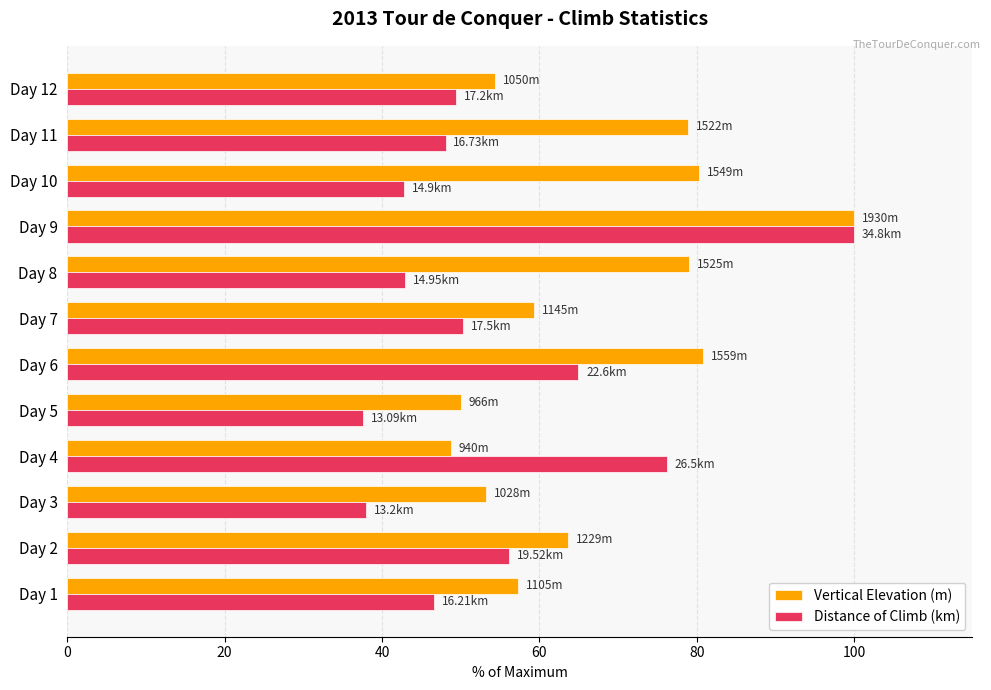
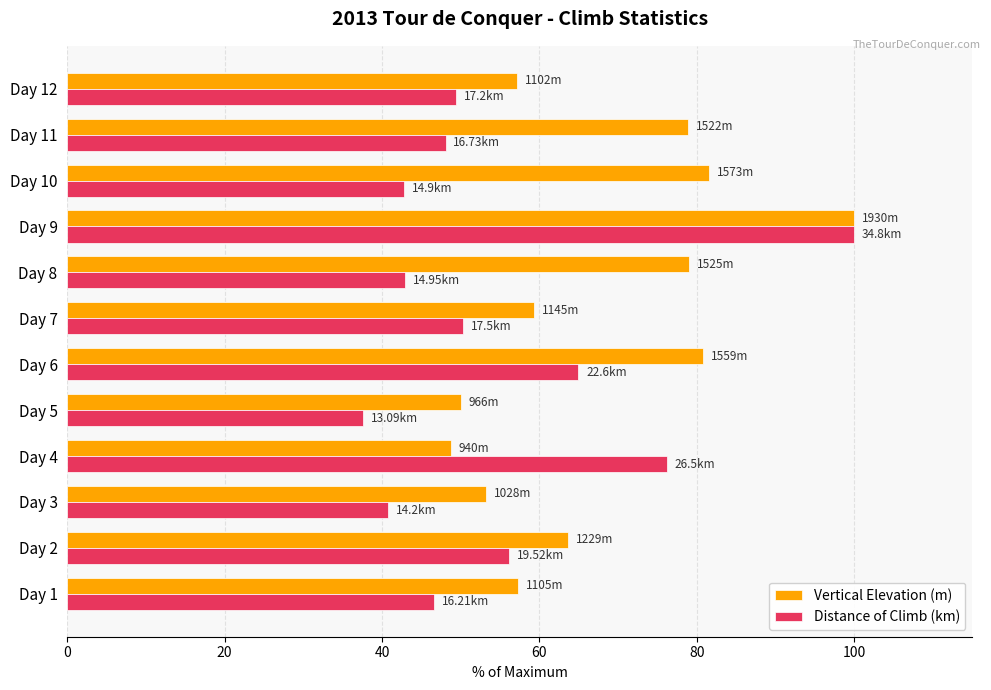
Vertical Elevation (m), Day 12: 1050m -> 1102m
Vertical Elevation (m), Day 10: 1549m -> 1573m
Distance of Climb (km), Day 3: 13.2 -> 14.2
